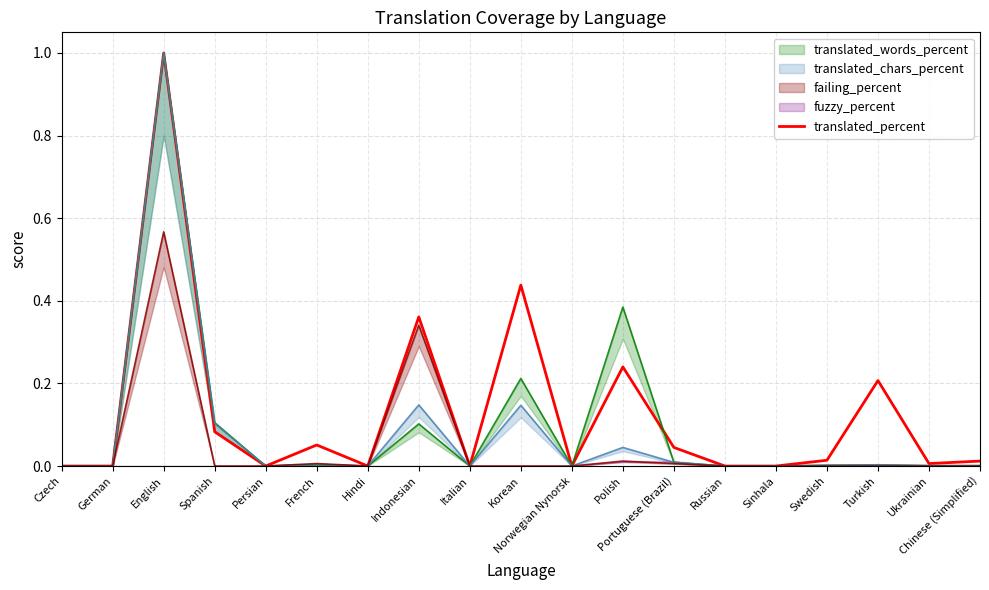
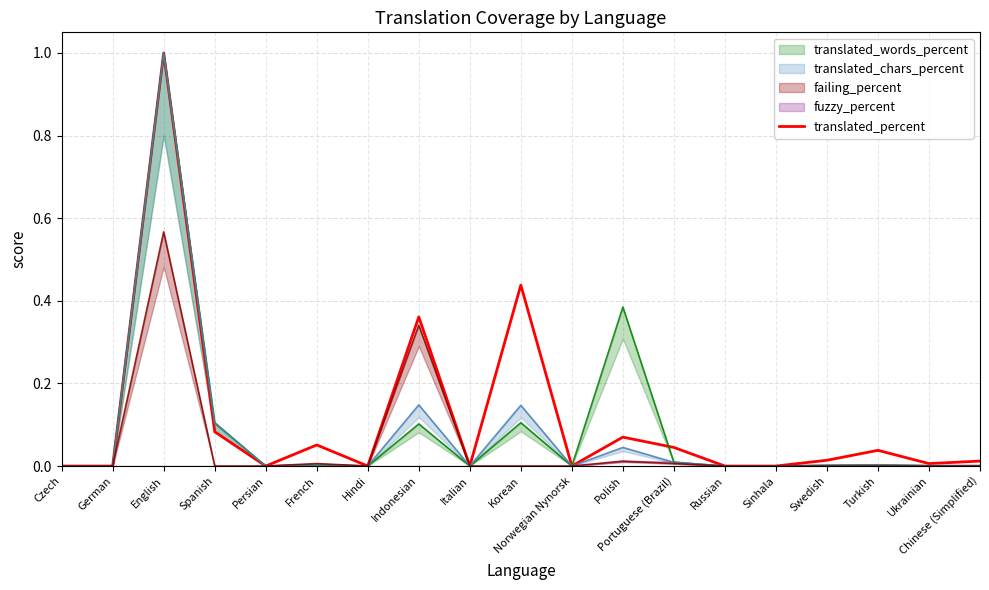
translated_words_percent, Korean: 0.21 -> 0.11
translated_percent, Polish: 0.24 -> 0.07
translated_percent, Turkish: 0.21 -> 0.04
